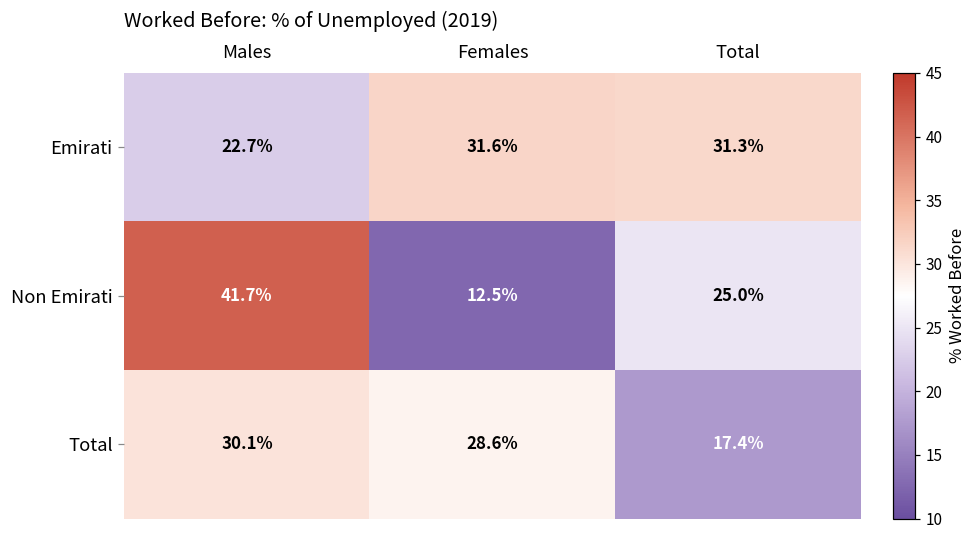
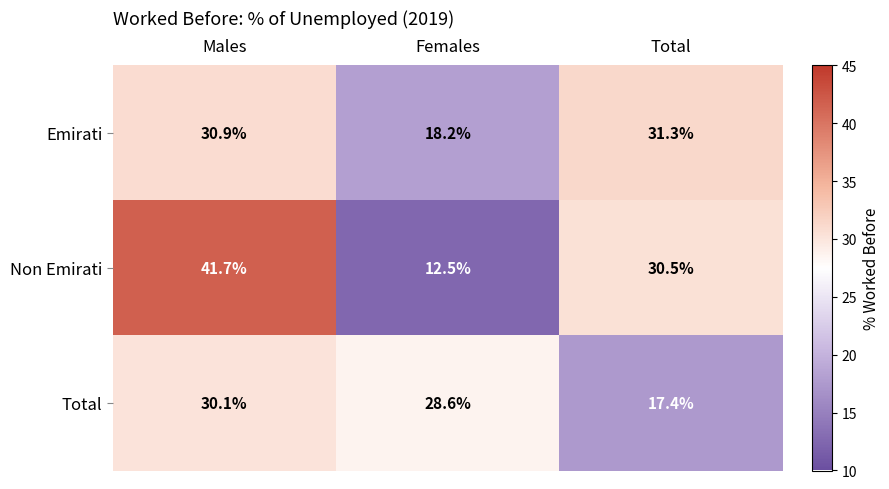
Emirati, Males: 22.7% -> 30.9%
Emirati, Females: 31.6% -> 18.2%
Non Emirati, Total: 25.0% -> 30.5%
